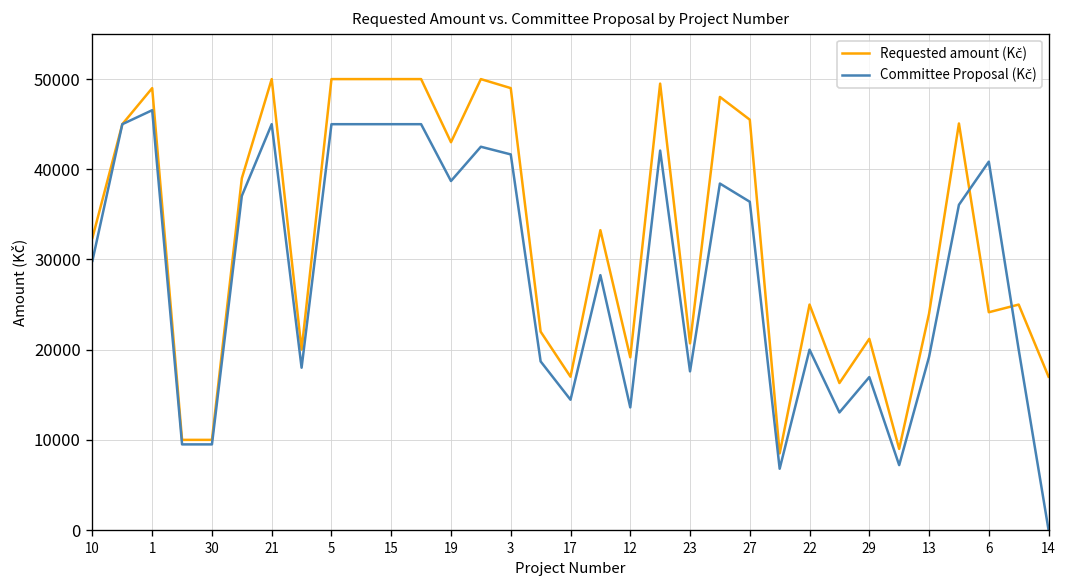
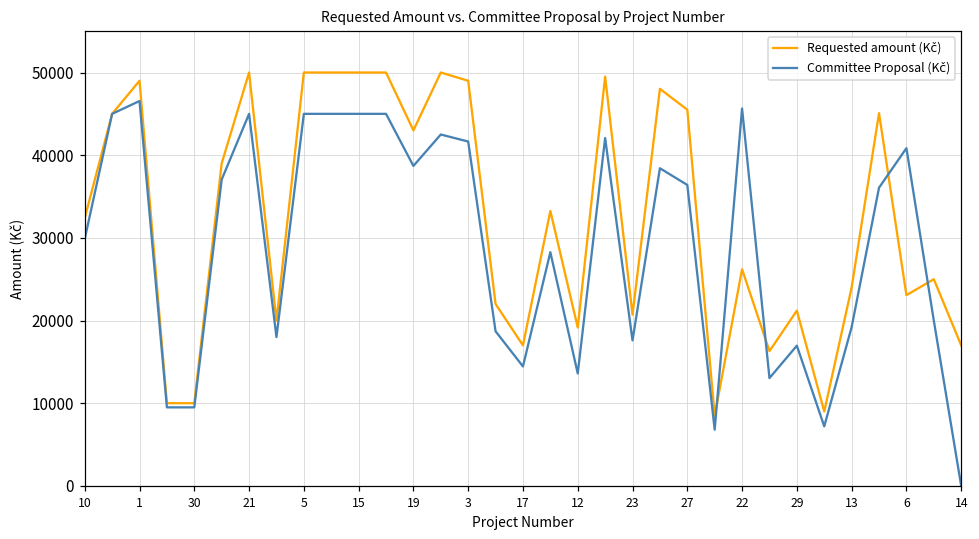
Requested amount (Kč), 22: 25000 -> 26000
Committee Proposal (Kč), 22: 20000 -> 46000
Requested amount (Kč), 6: 24000 -> 23000
